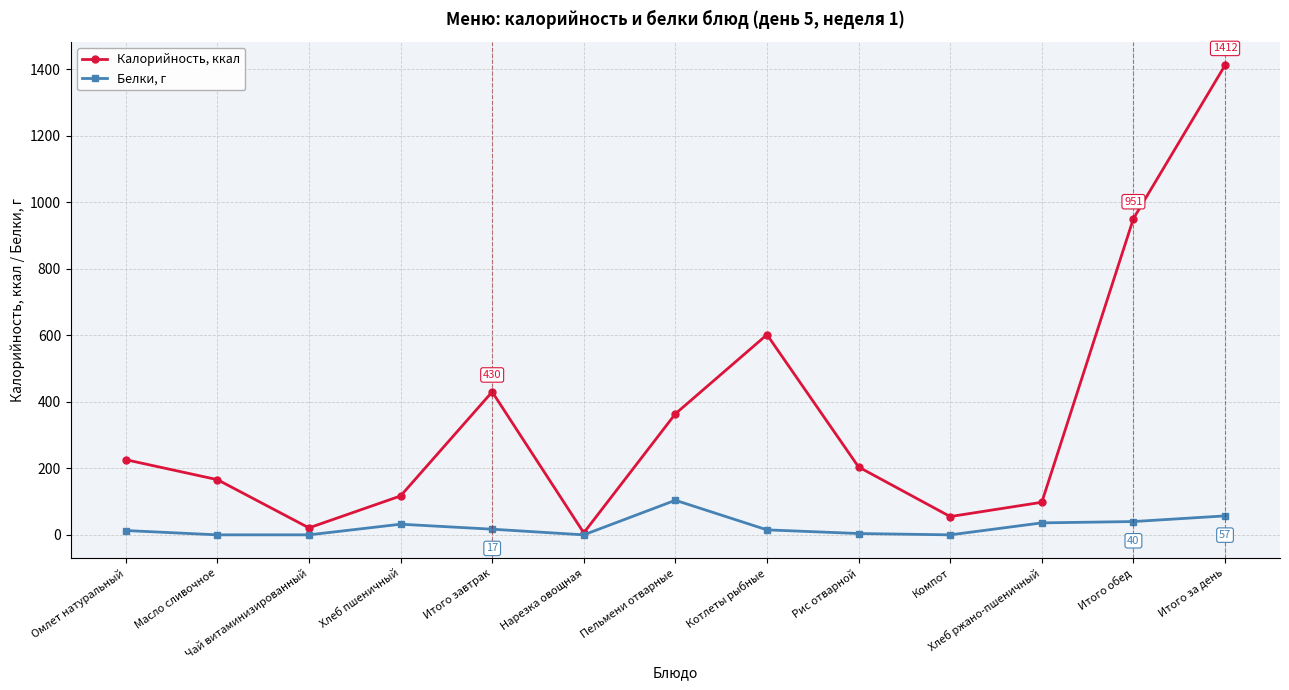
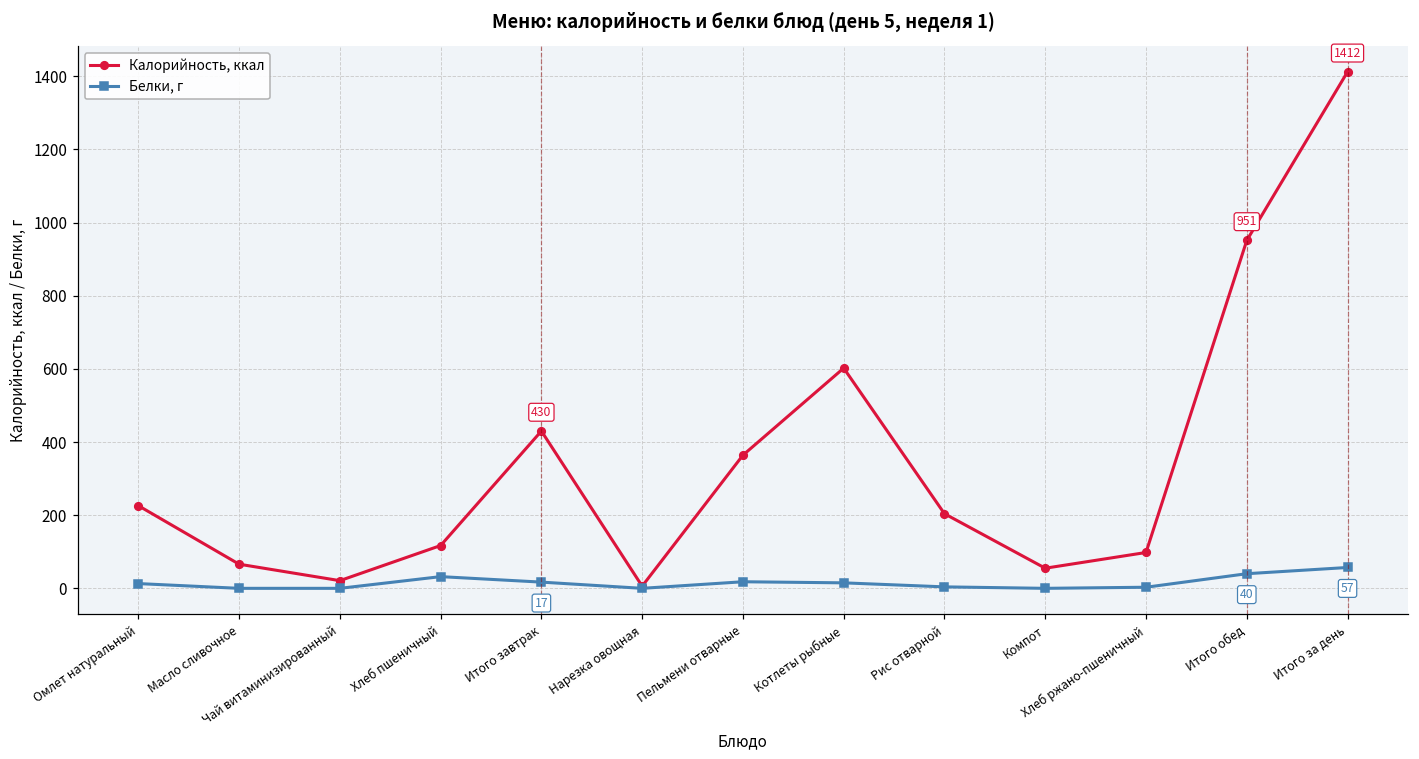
Калорийность, ккал, Масло сливочное: 170 -> 70
Белки, г, Пельмени отварные: 100 -> 20
Белки, г, Хлеб ржано-пшеничный: 40 -> 0
